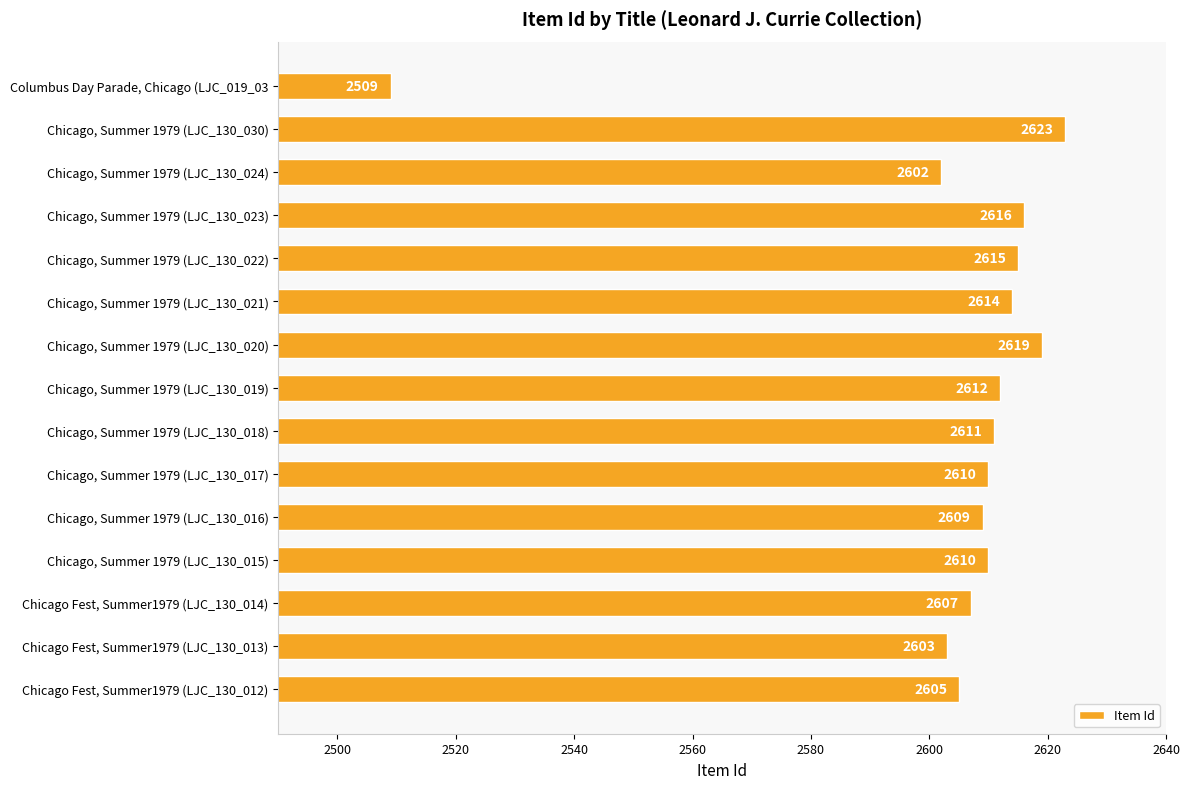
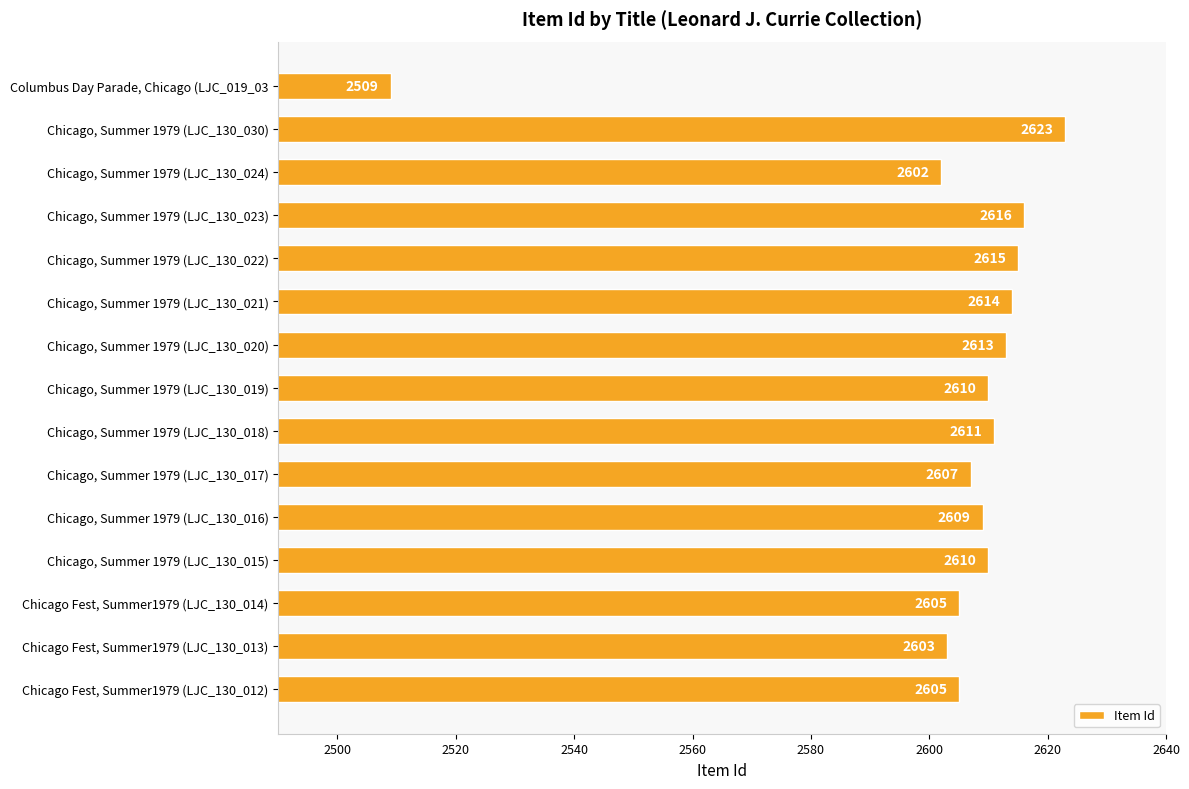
Chicago, Summer 1979 (LJC_130_020): 2619 -> 2613
Chicago, Summer 1979 (LJC_130_019): 2612 -> 2610
Chicago, Summer 1979 (LJC_130_017): 2610 -> 2607
Chicago Fest, Summer1979 (LJC_130_014): 2607 -> 2605
